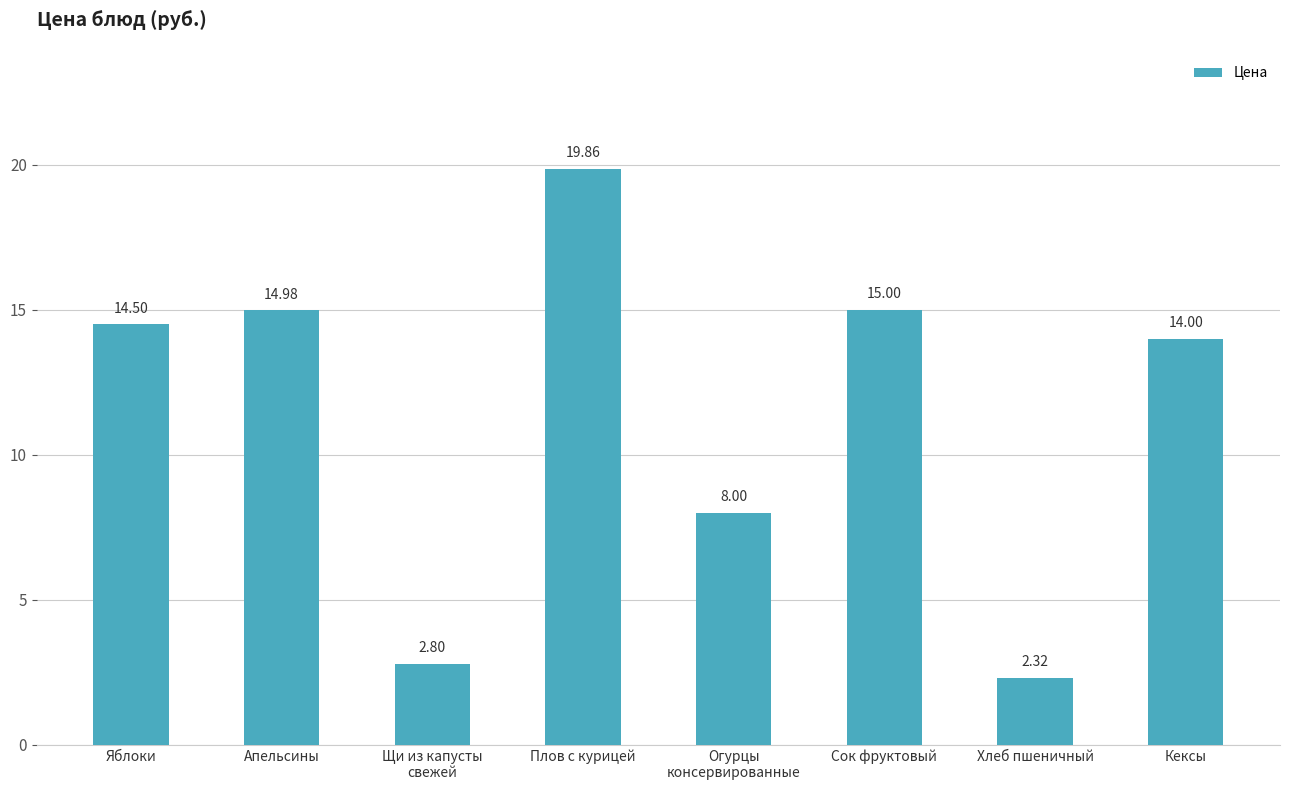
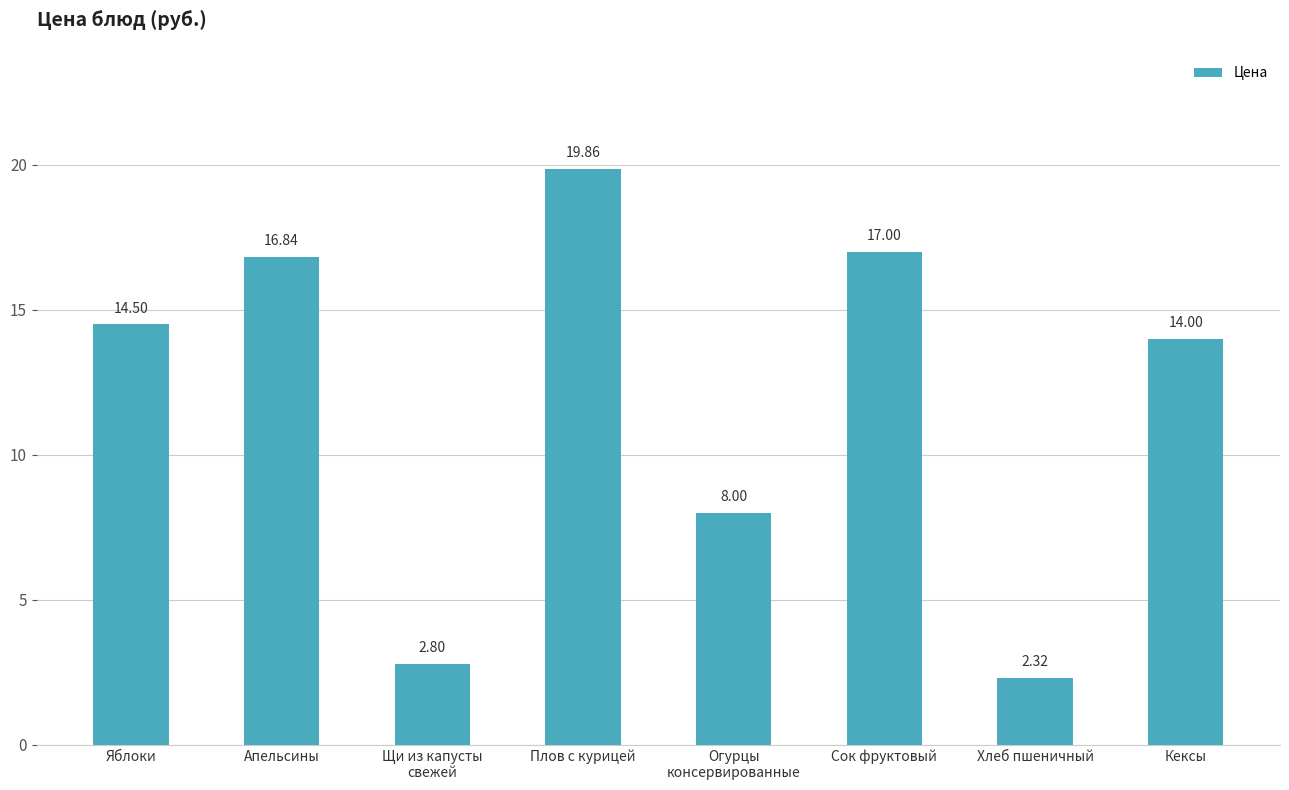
Апельсины: 14.98 -> 16.84
Сок фруктовый: 15.00 -> 17.00
